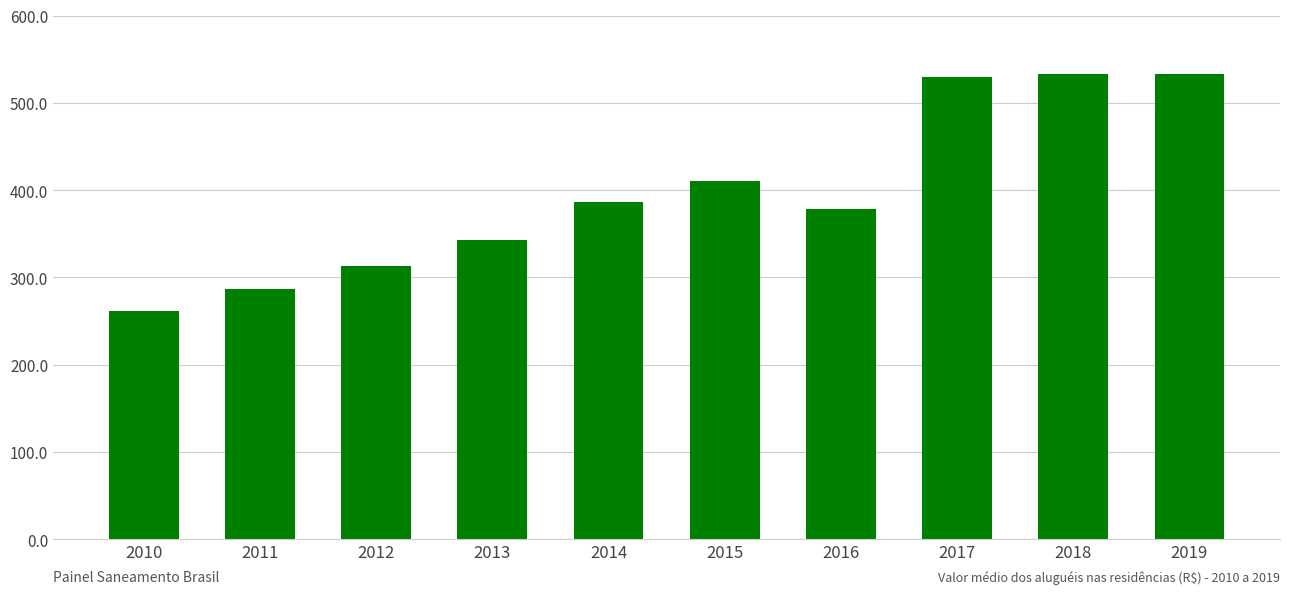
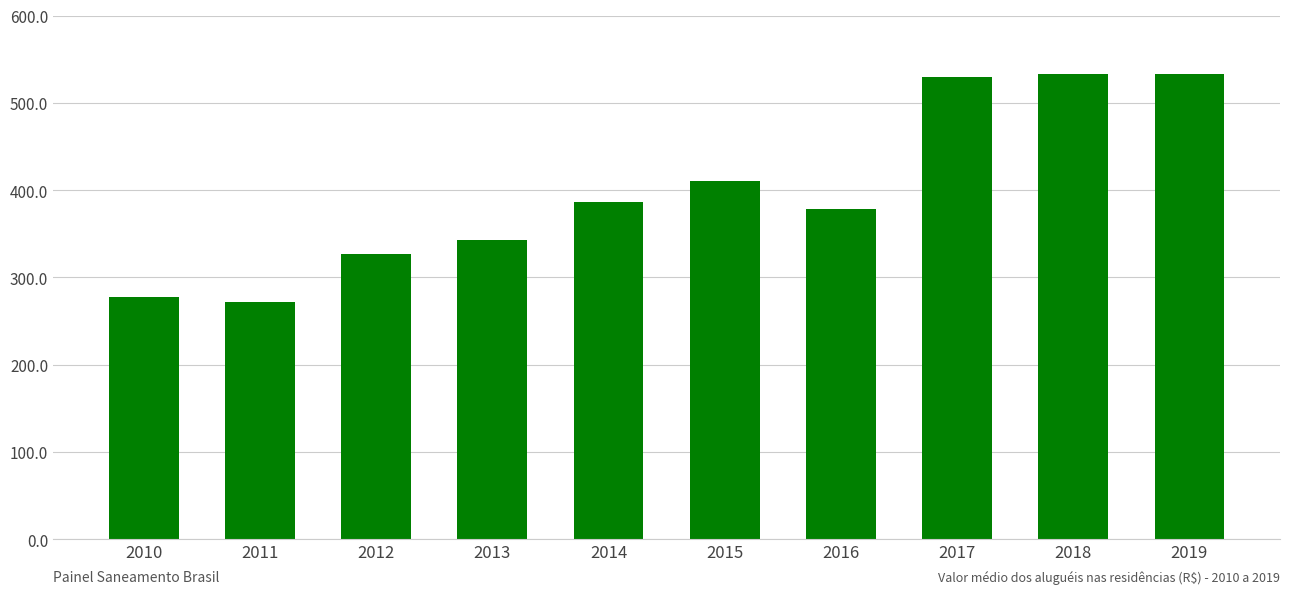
2010: 260 -> 280
2011: 290 -> 270
2012: 310 -> 330
